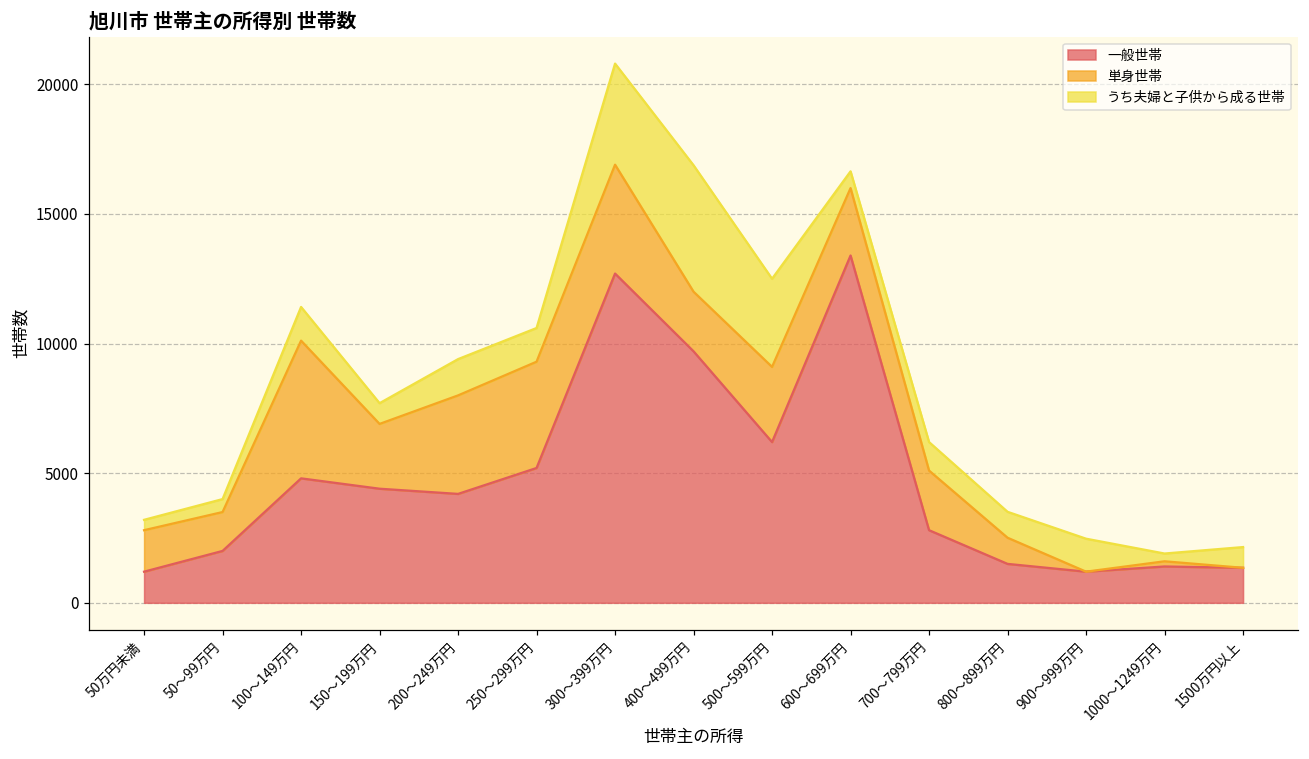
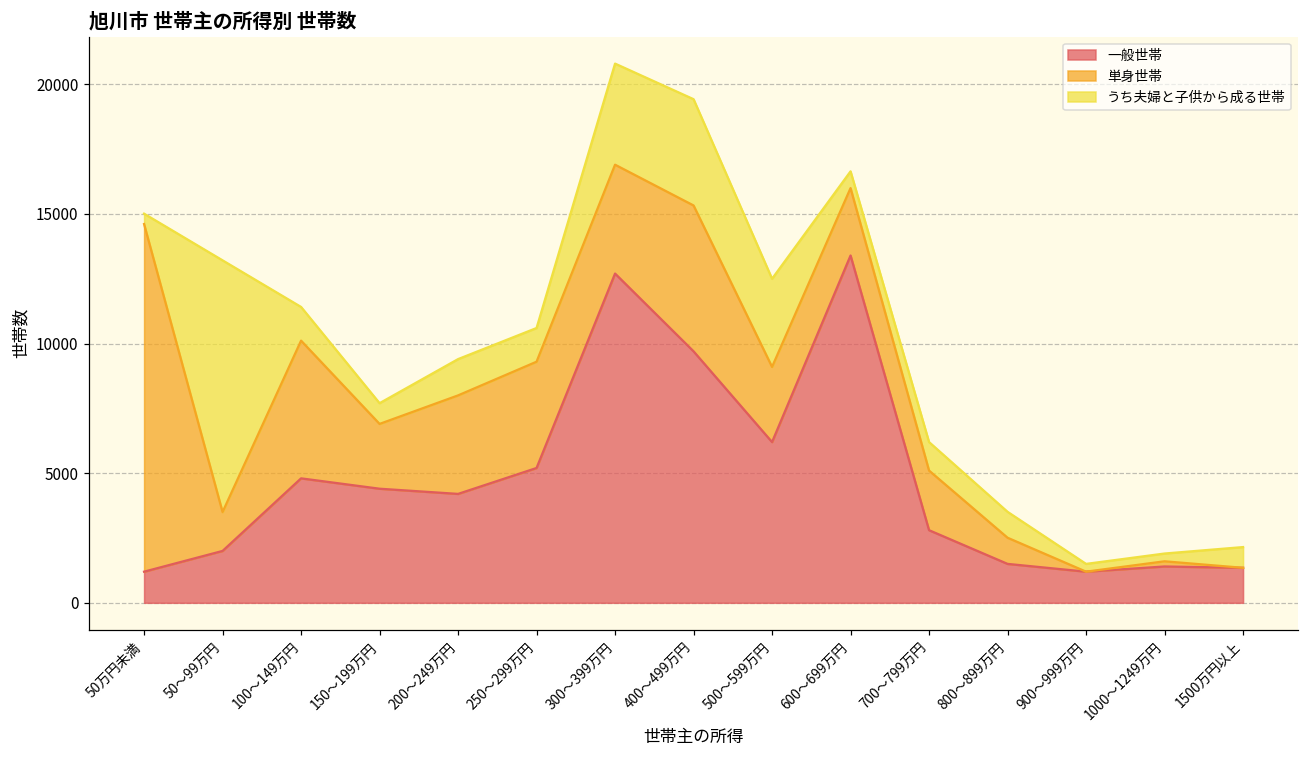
単身世帯, 50万円未満: 1600 -> 13400
うち夫婦と子供から成る世帯, 50～99万円: 500 -> 9700
単身世帯, 400～499万円: 2300 -> 5600
うち夫婦と子供から成る世帯, 400～499万円: 4900 -> 4100
うち夫婦と子供から成る世帯, 900～999万円: 1300 -> 300
